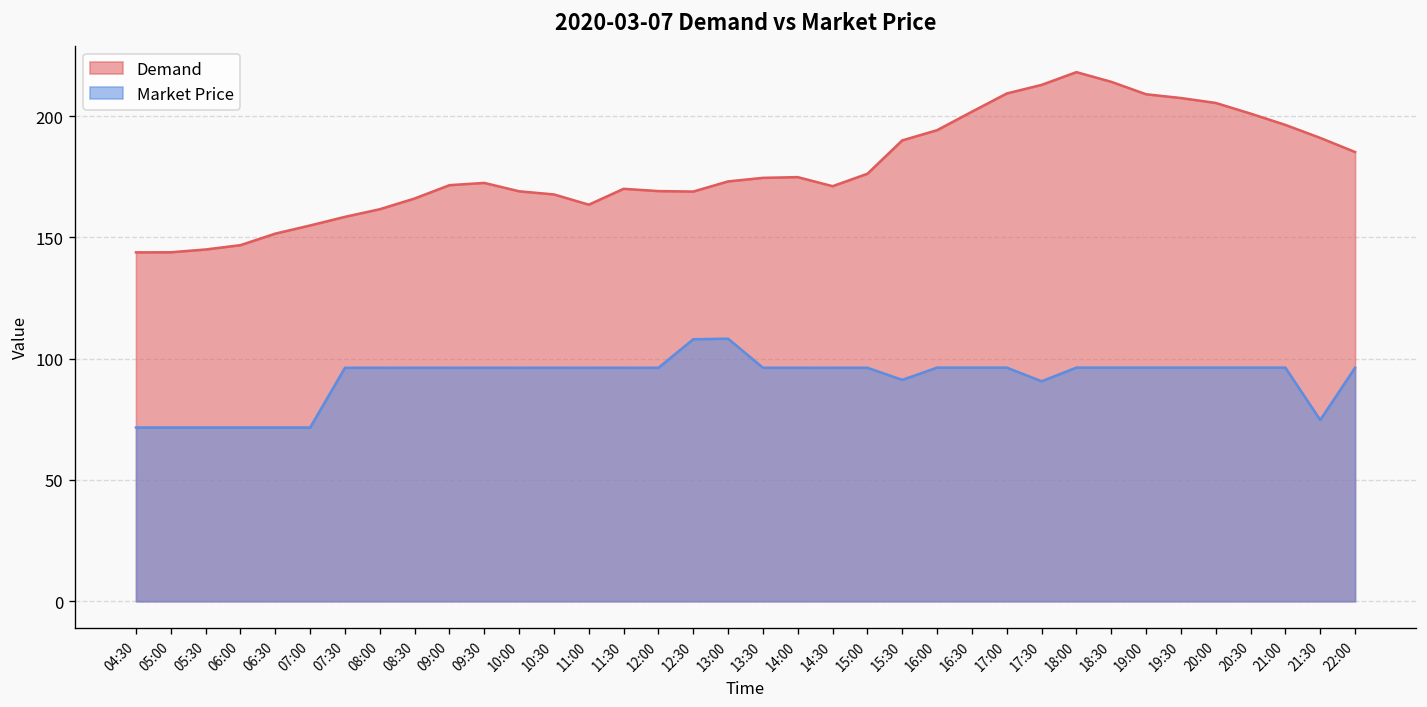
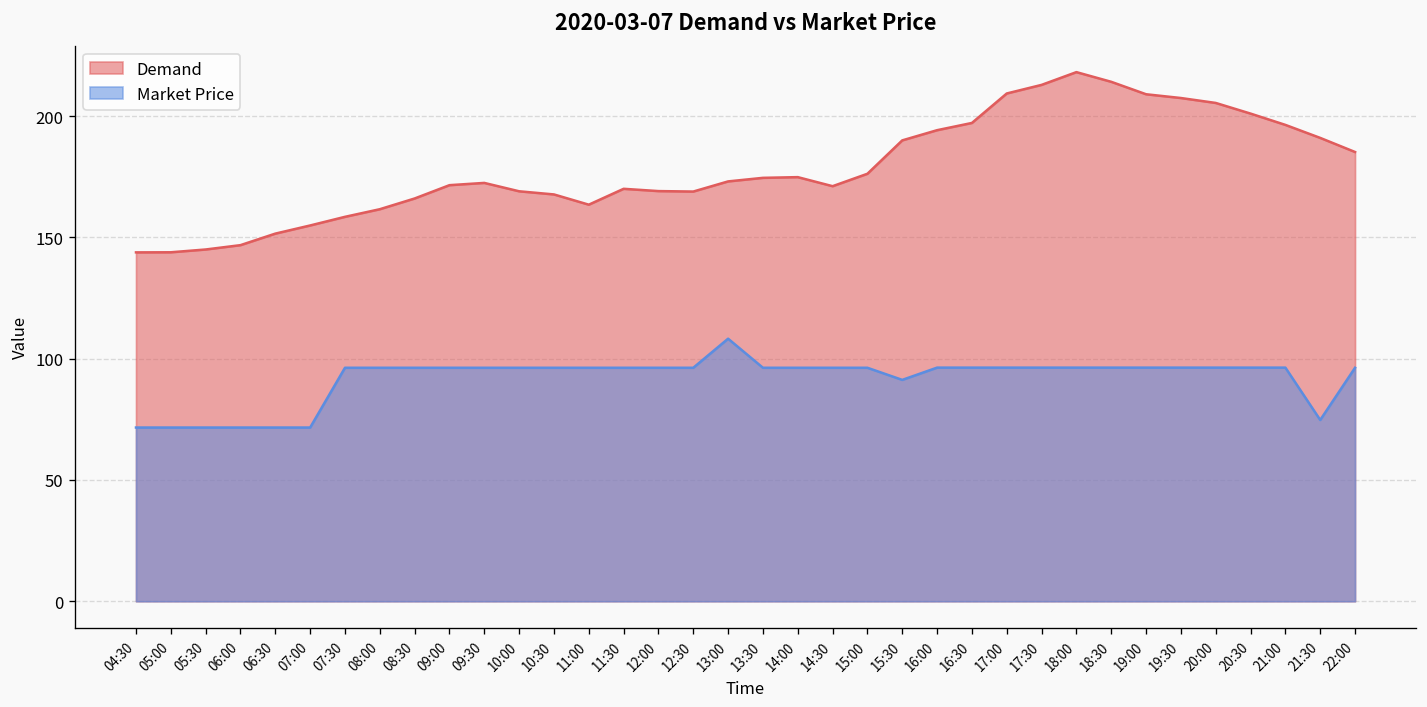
Market Price, 12:30: 108 -> 96
Demand, 16:30: 202 -> 197
Market Price, 17:30: 91 -> 96
